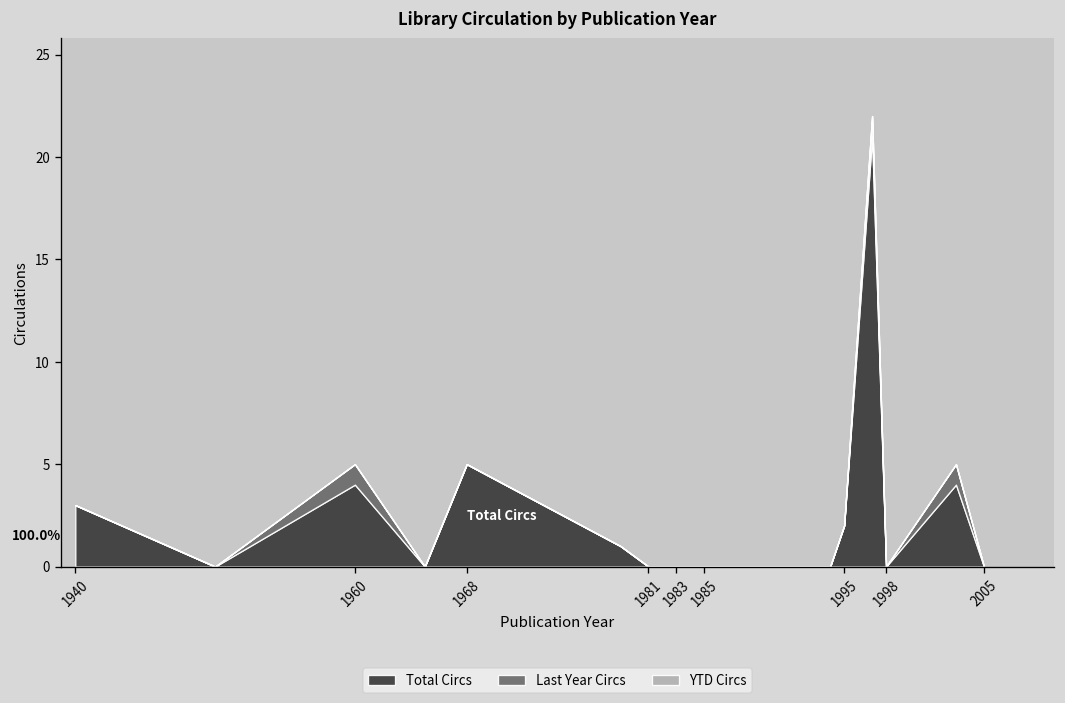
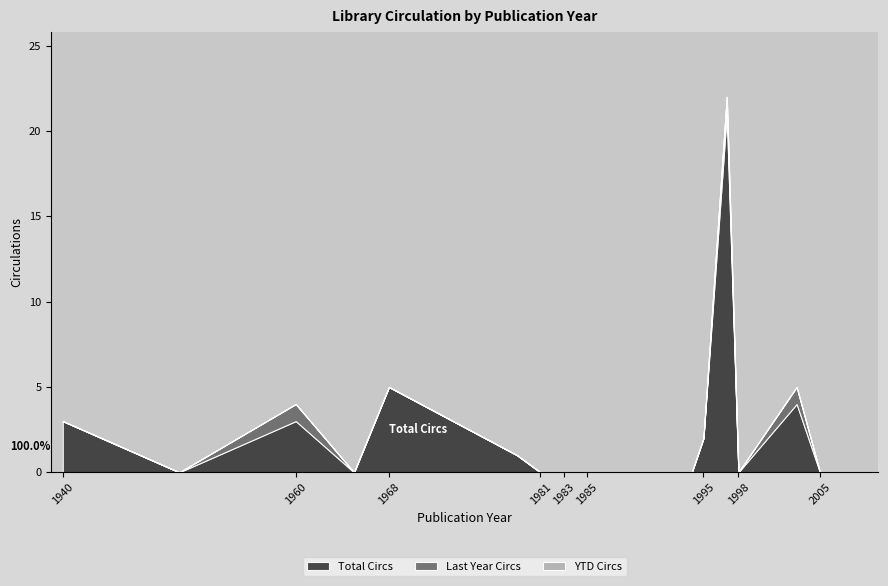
Total Circs, 1960: 4 -> 3
